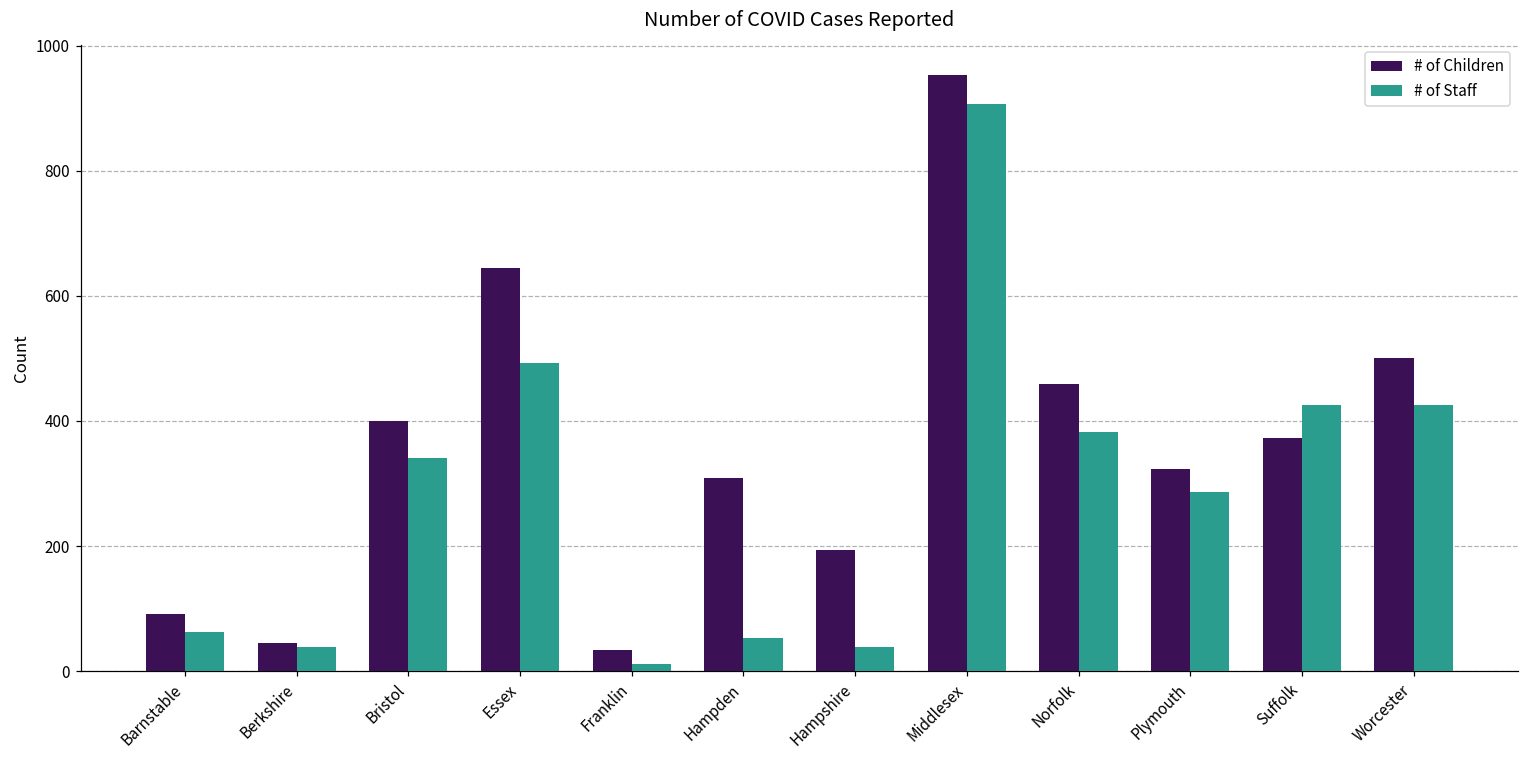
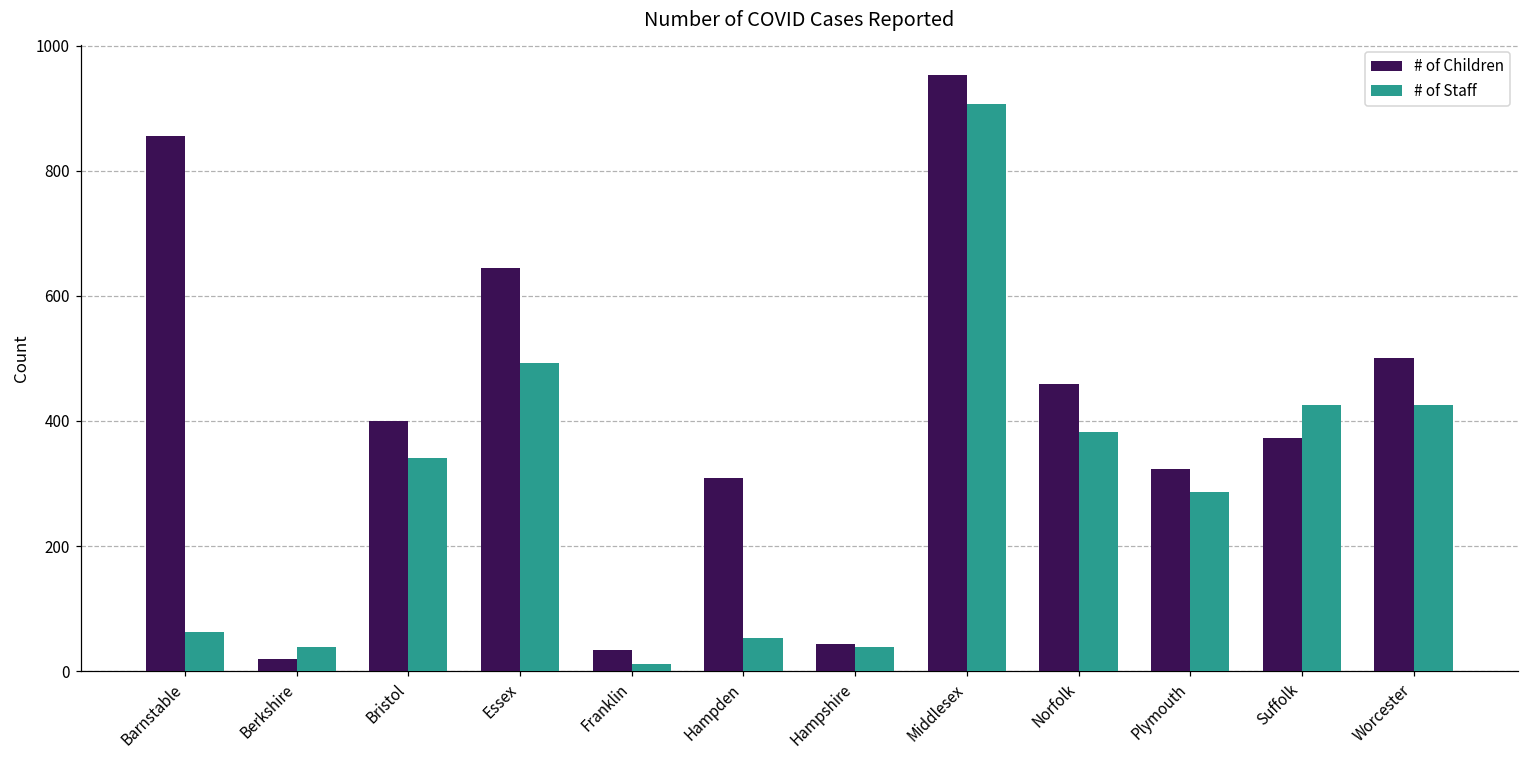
# of Children, Barnstable: 90 -> 860
# of Children, Berkshire: 50 -> 20
# of Children, Hampshire: 190 -> 40
